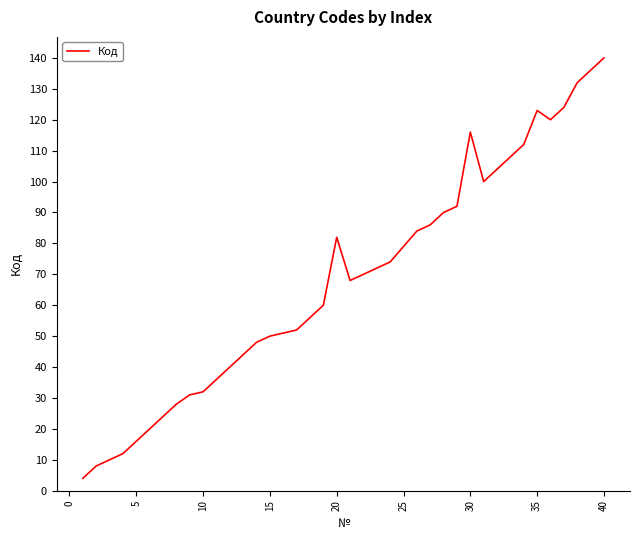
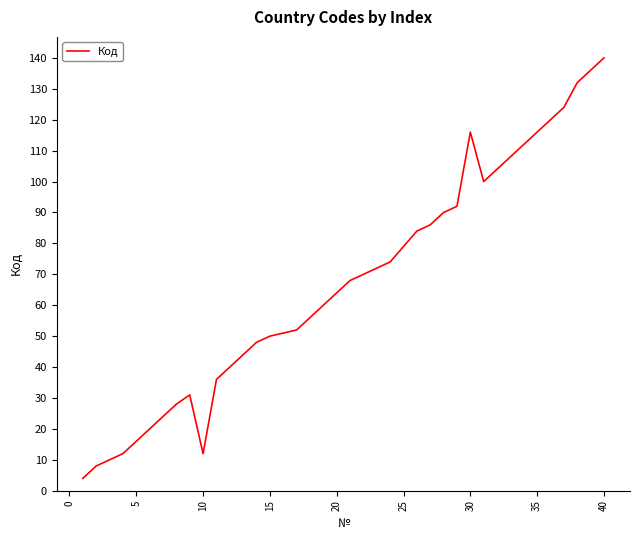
10: 32 -> 12
20: 82 -> 64
35: 123 -> 116
